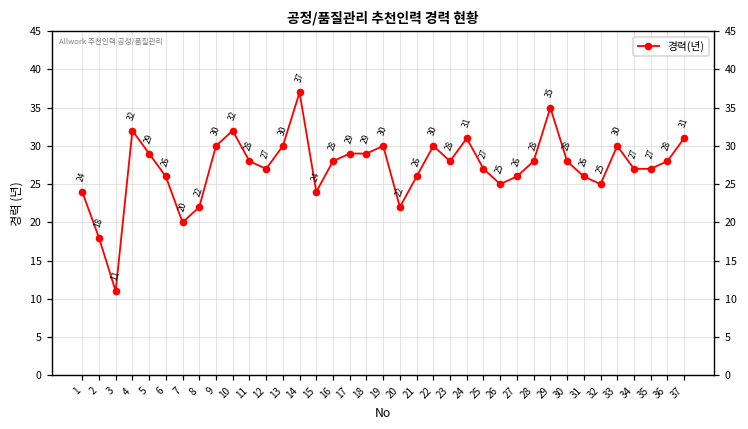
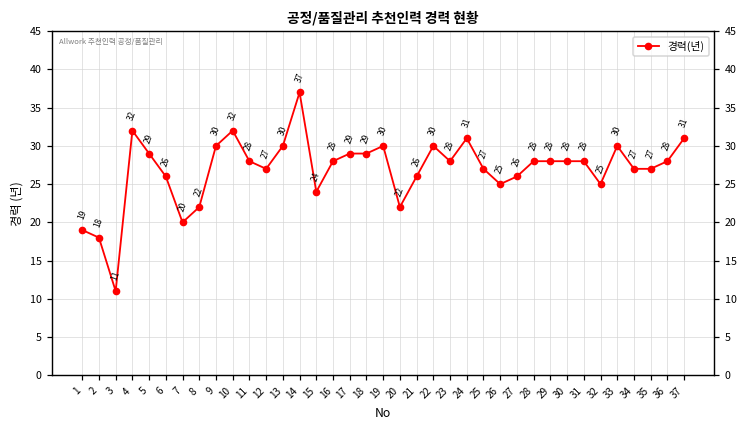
1: 24 -> 19
29: 35 -> 28
31: 26 -> 28
